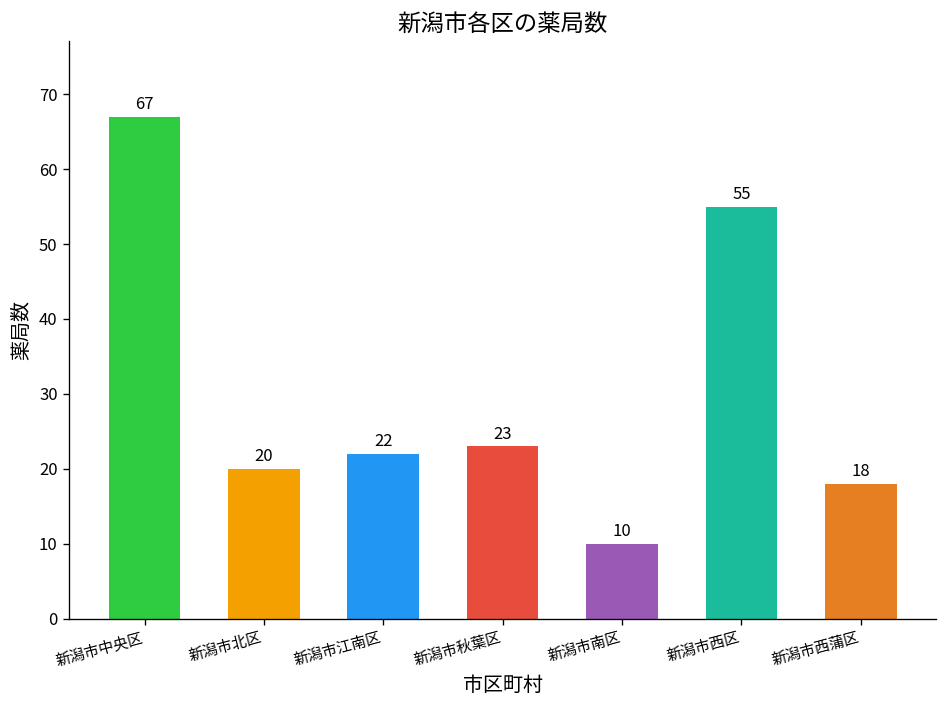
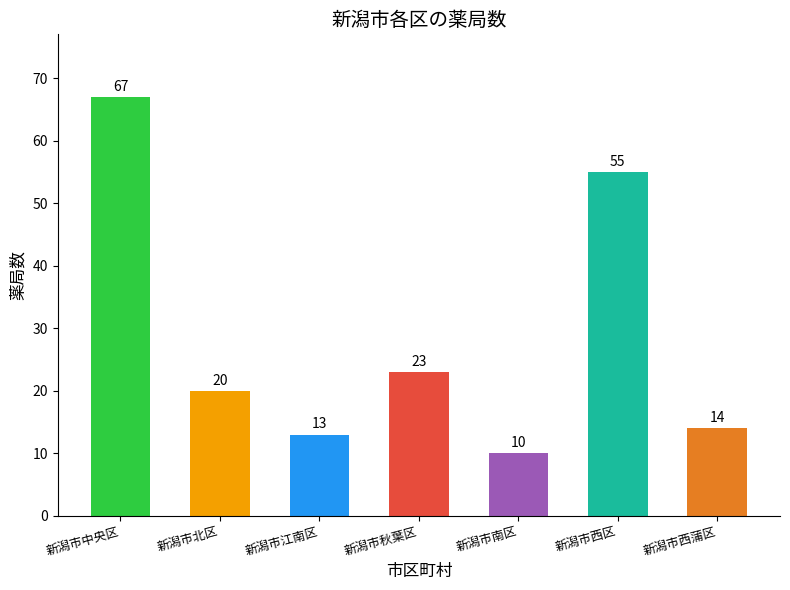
新潟市江南区: 22 -> 13
新潟市西蒲区: 18 -> 14
